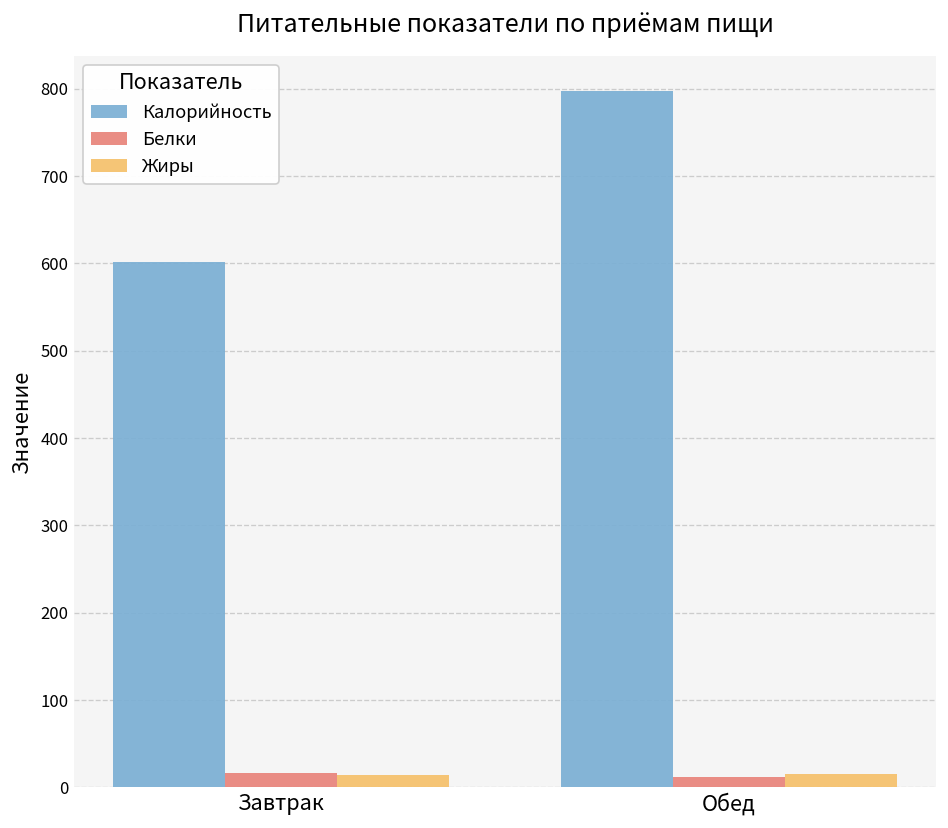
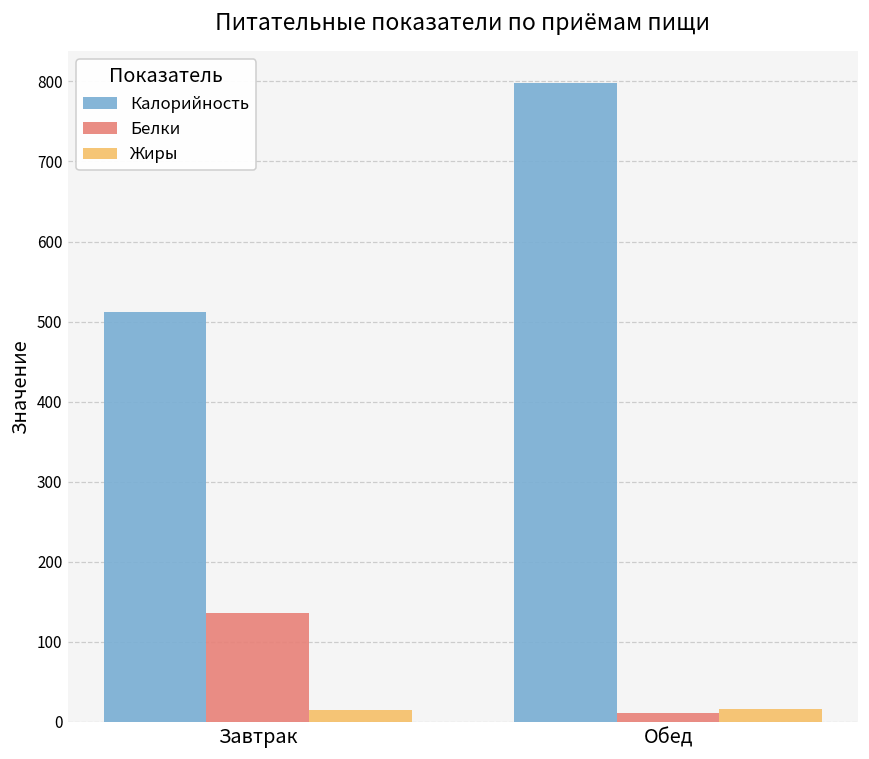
Калорийность, Завтрак: 600 -> 510
Белки, Завтрак: 20 -> 140
